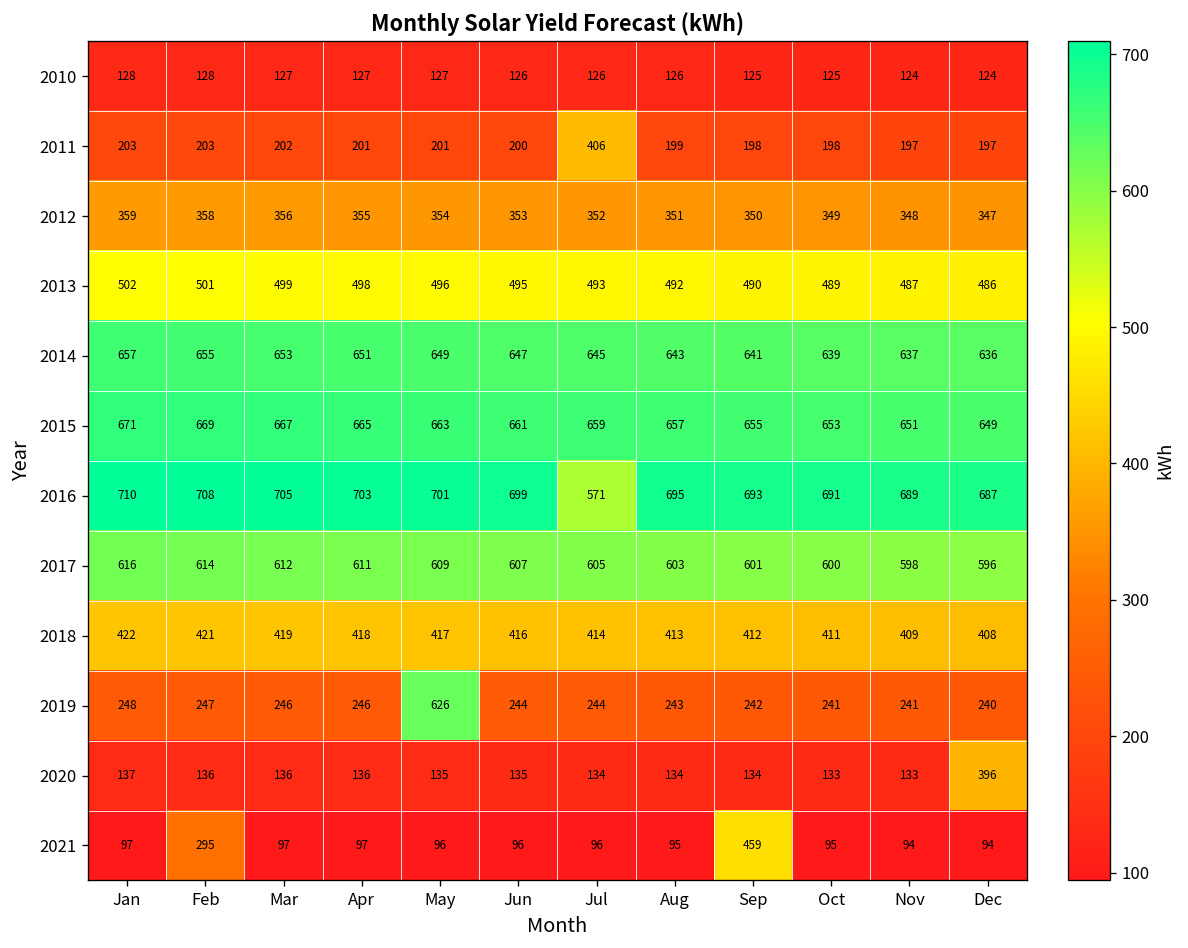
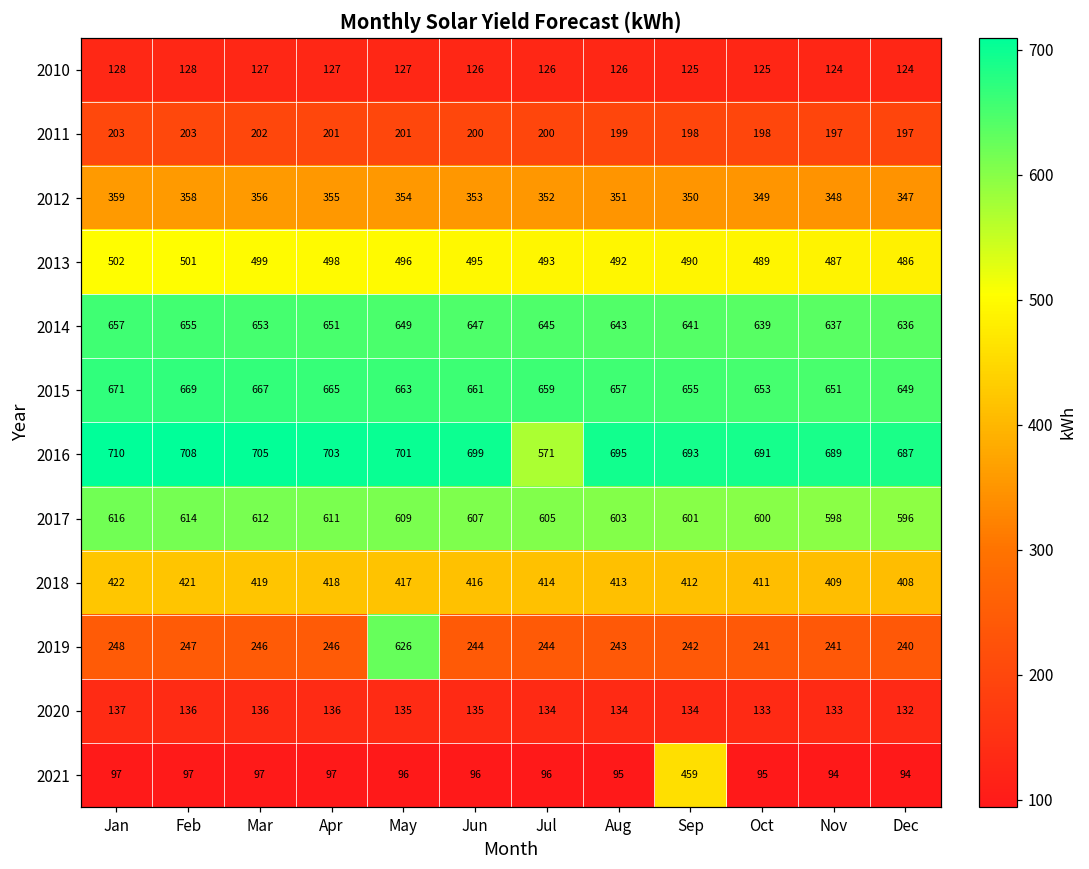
2011, Jul: 406 -> 200
2020, Dec: 396 -> 132
2021, Feb: 295 -> 97
